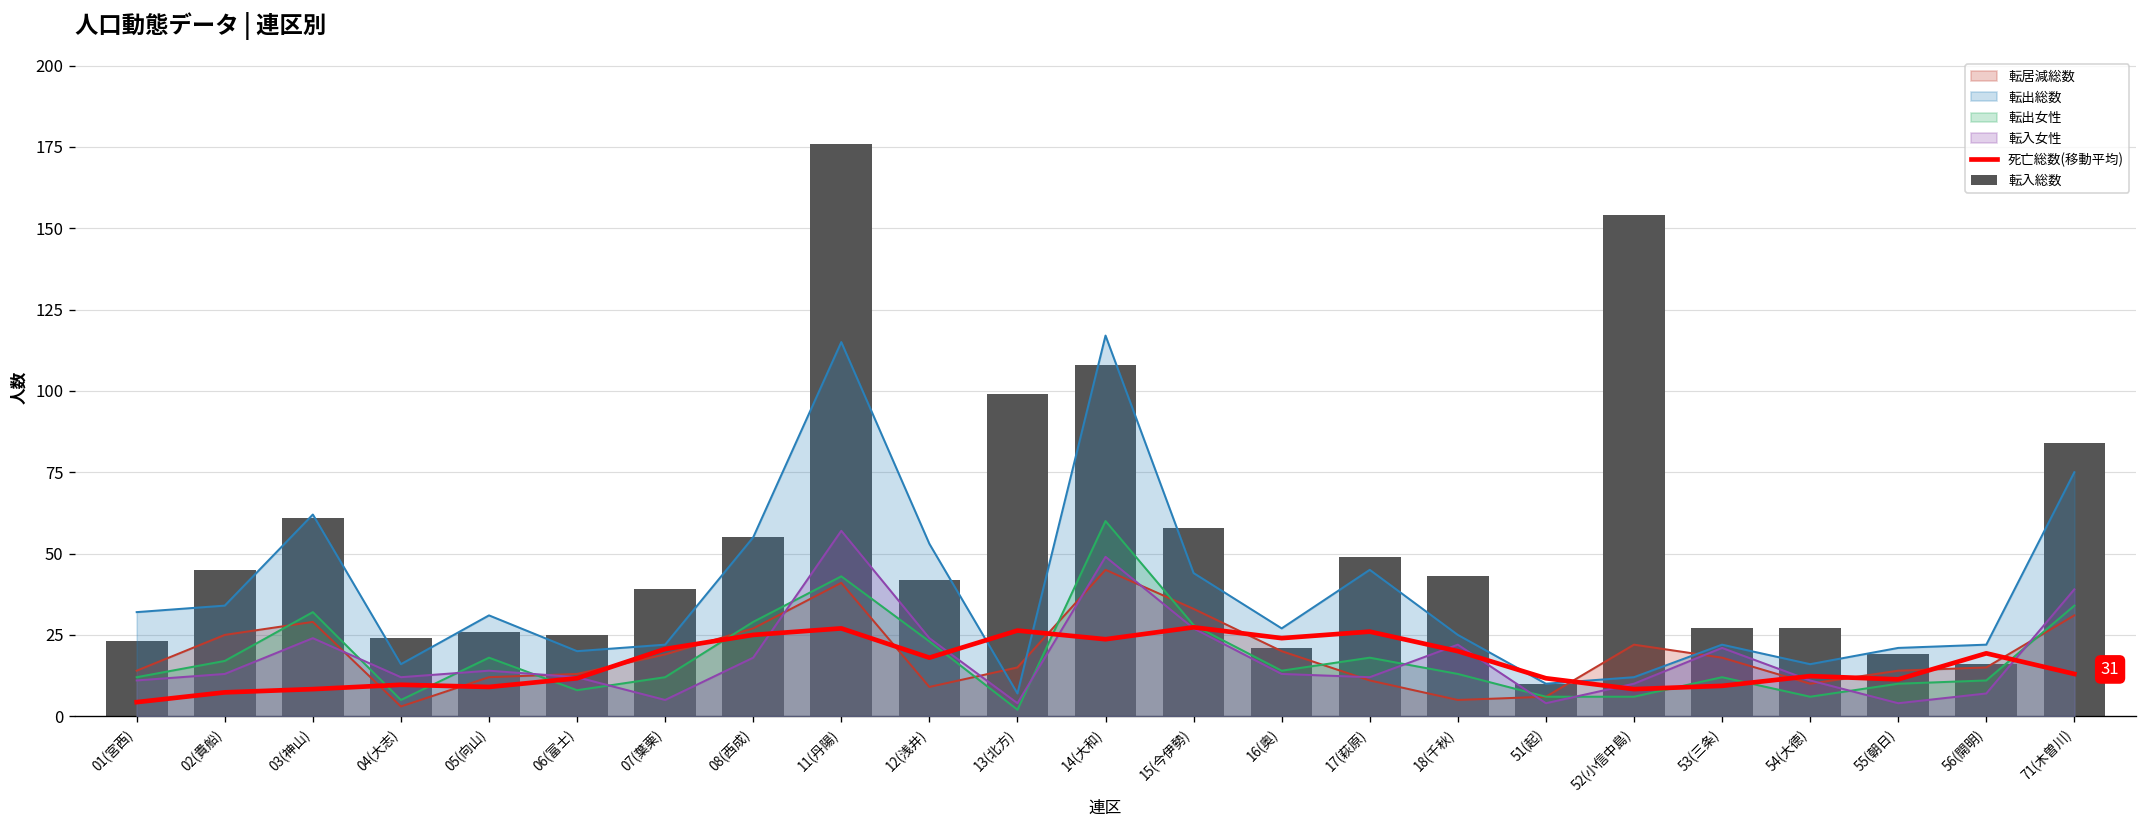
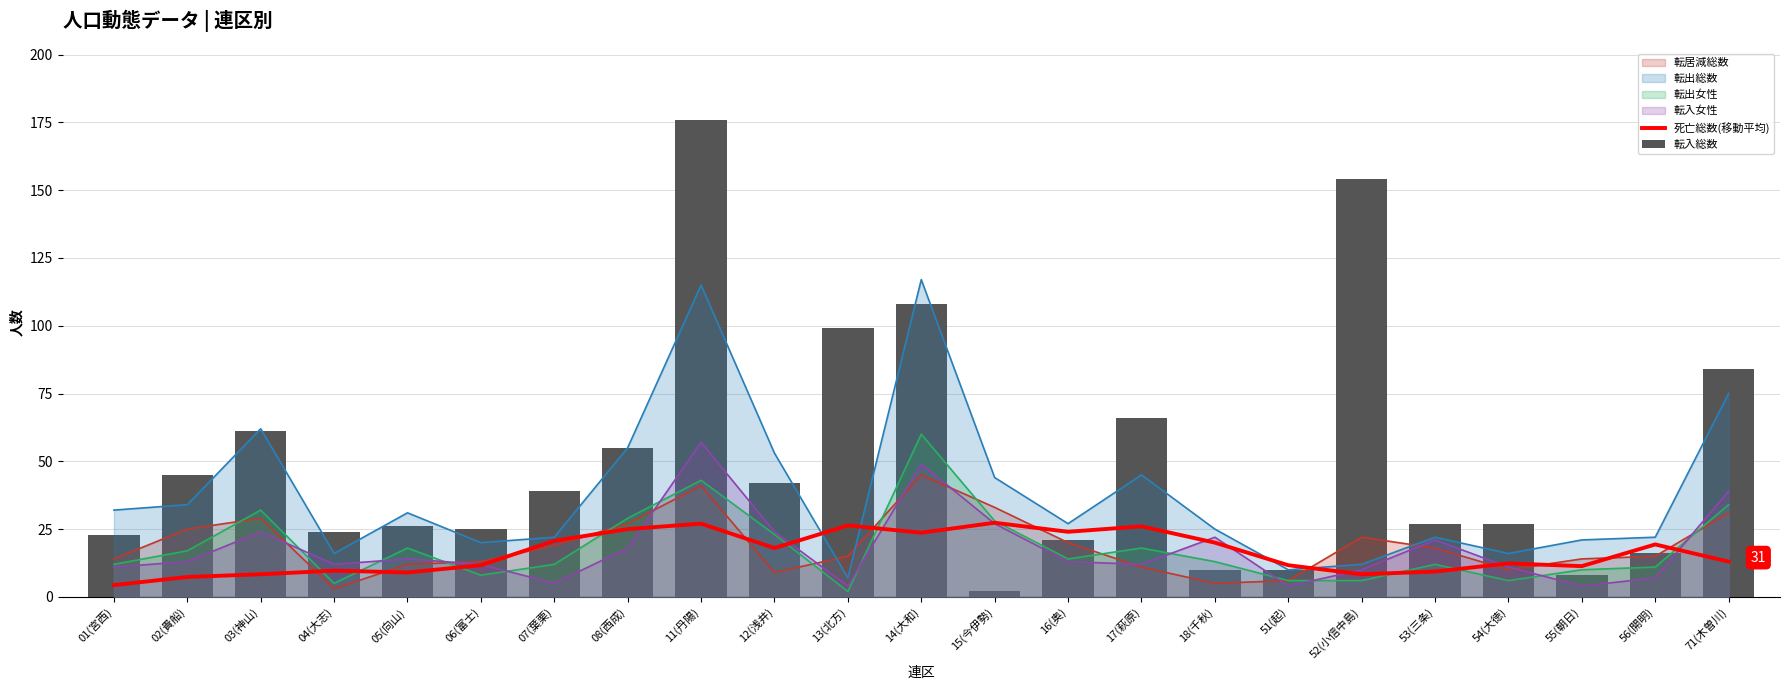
転入総数, 15(今伊勢): 58 -> 2
転入総数, 17(萩原): 49 -> 66
転入総数, 18(千秋): 43 -> 10
転入総数, 55(朝日): 19 -> 8
